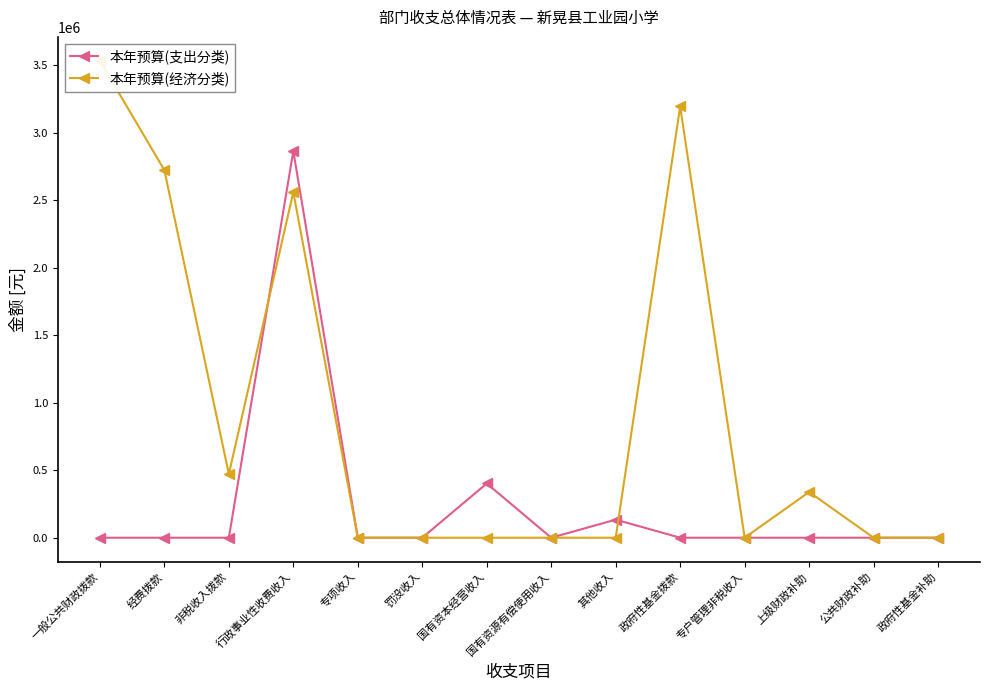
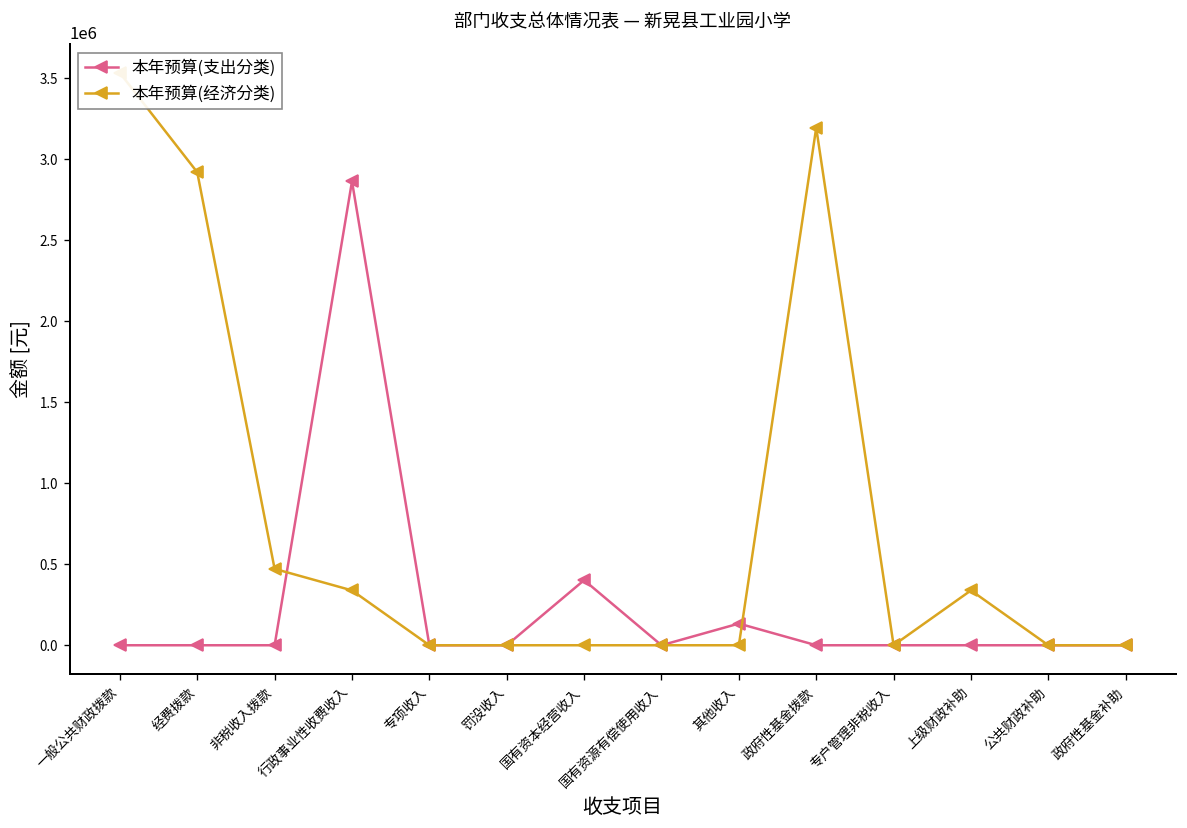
本年预算(经济分类), 经费拨款: 2720000 -> 2920000
本年预算(经济分类), 行政事业性收费收入: 2560000 -> 340000
